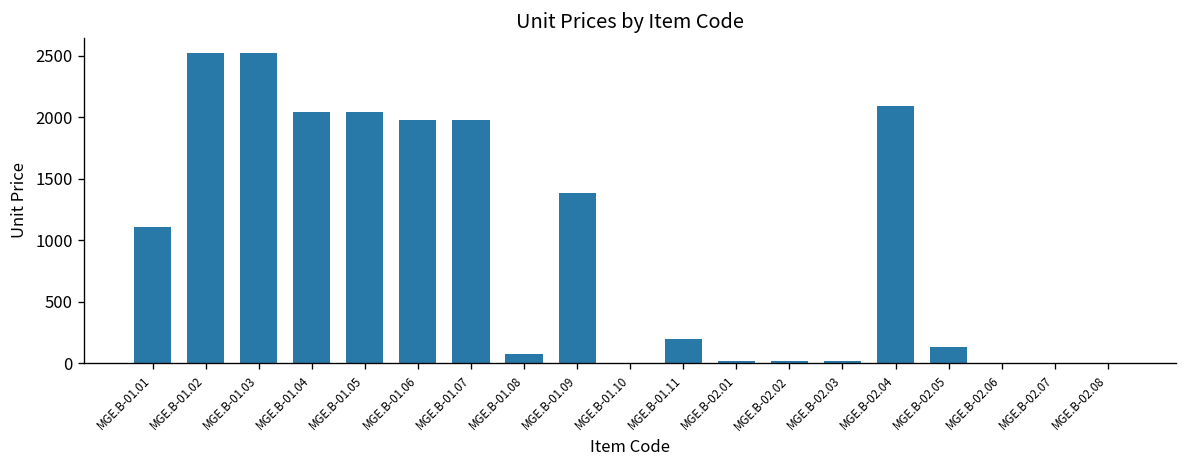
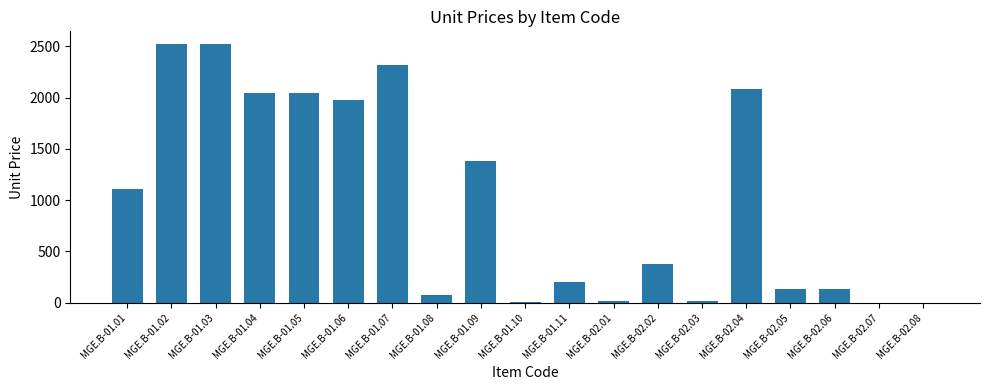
MGE.B-01.07: 1980 -> 2320
MGE.B-02.02: 20 -> 380
MGE.B-02.06: 0 -> 140
